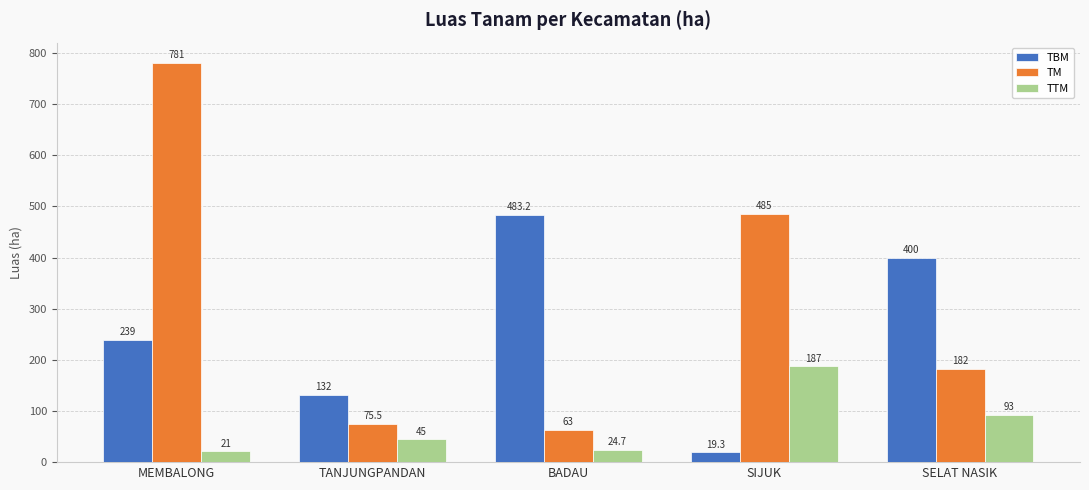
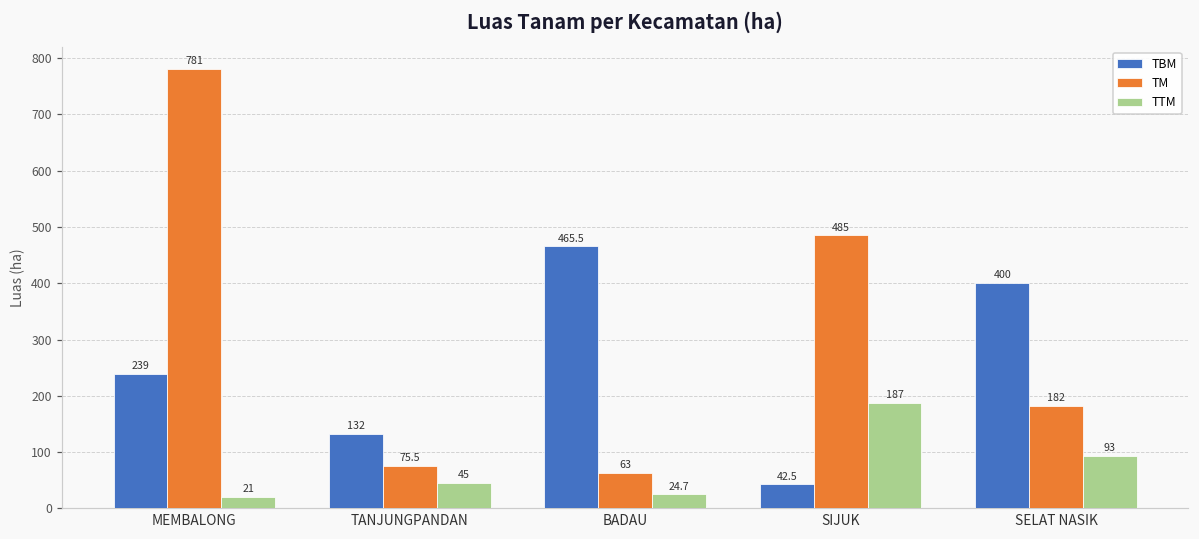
TBM, BADAU: 483.2 -> 465.5
TBM, SIJUK: 19.3 -> 42.5
